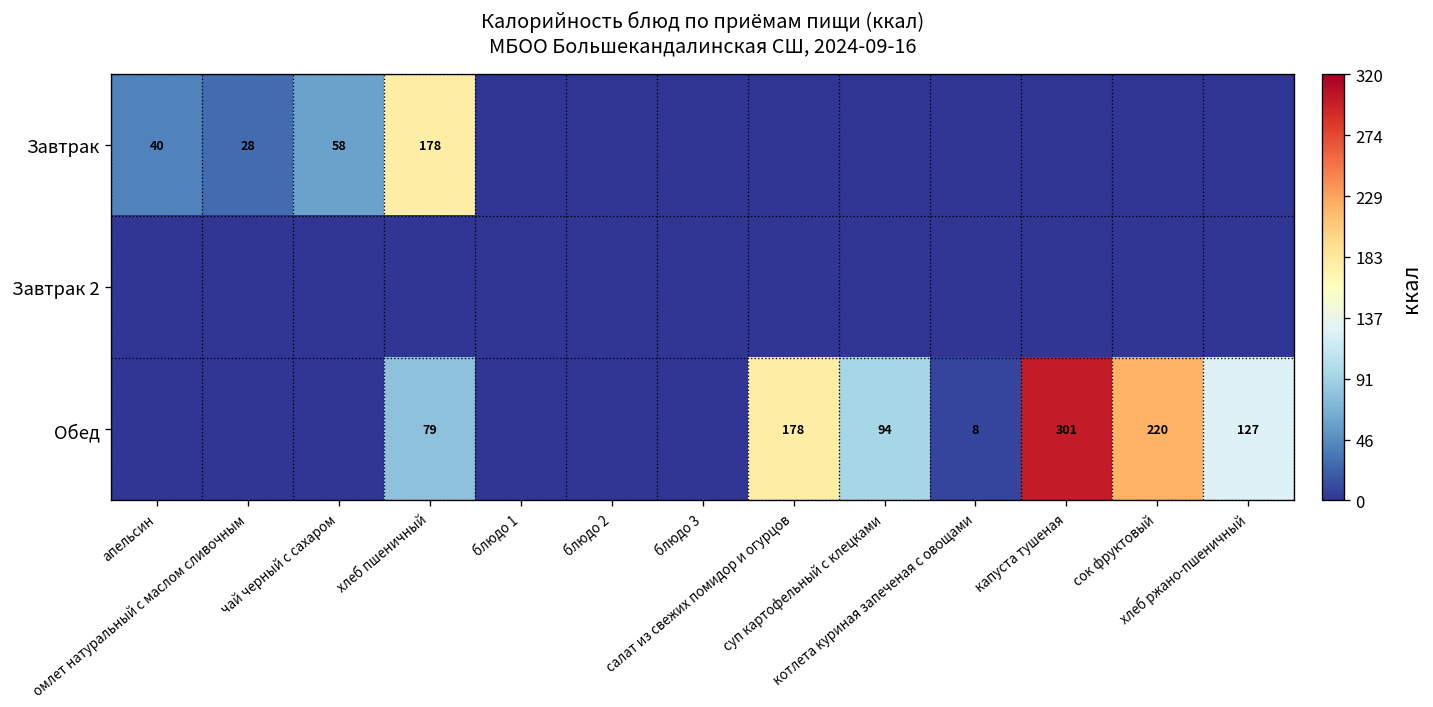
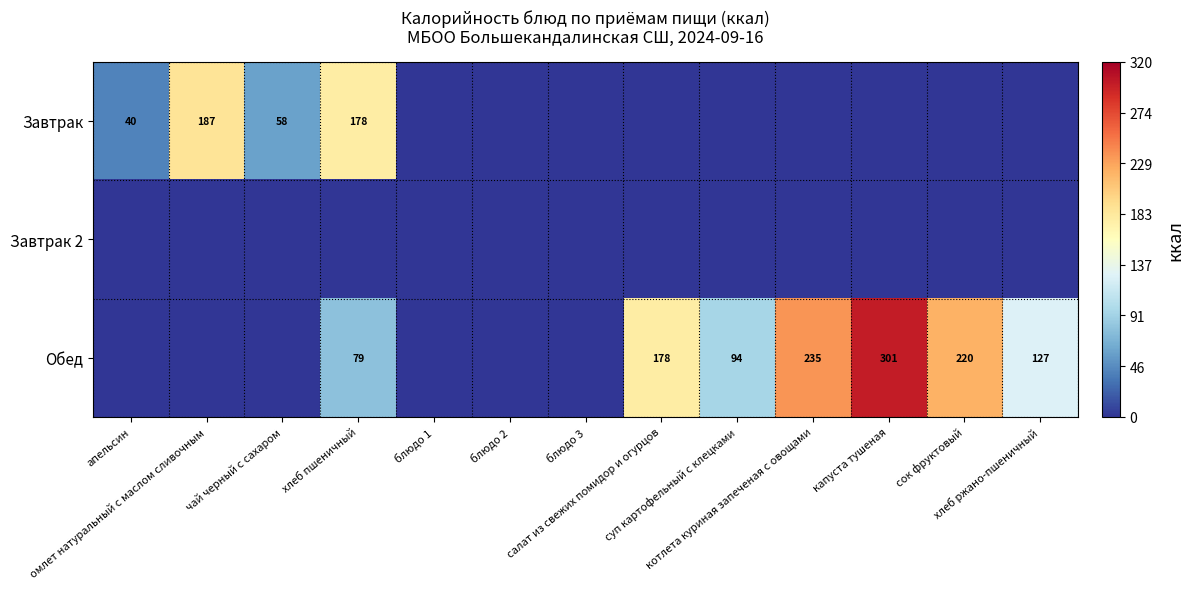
Завтрак, омлет натуральный с маслом сливочным: 28 -> 187
Обед, котлета куриная запеченая с овощами: 8 -> 235
